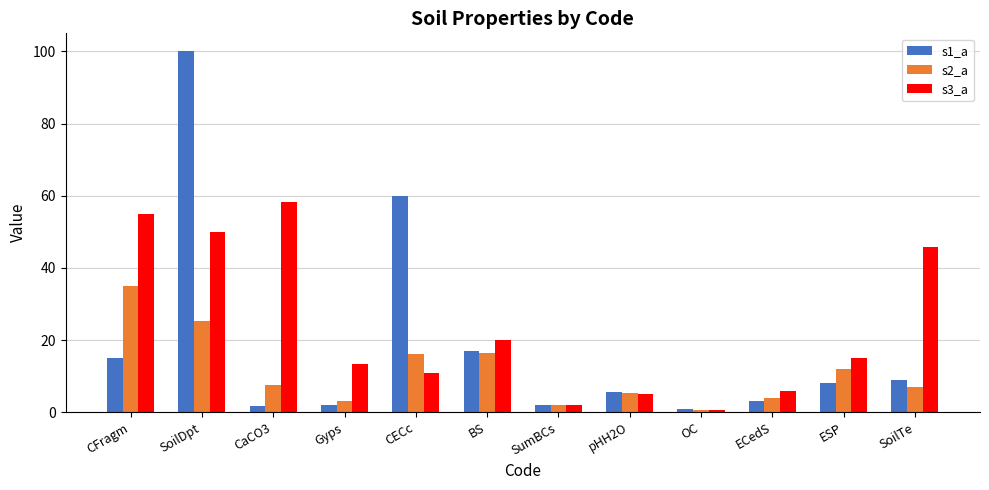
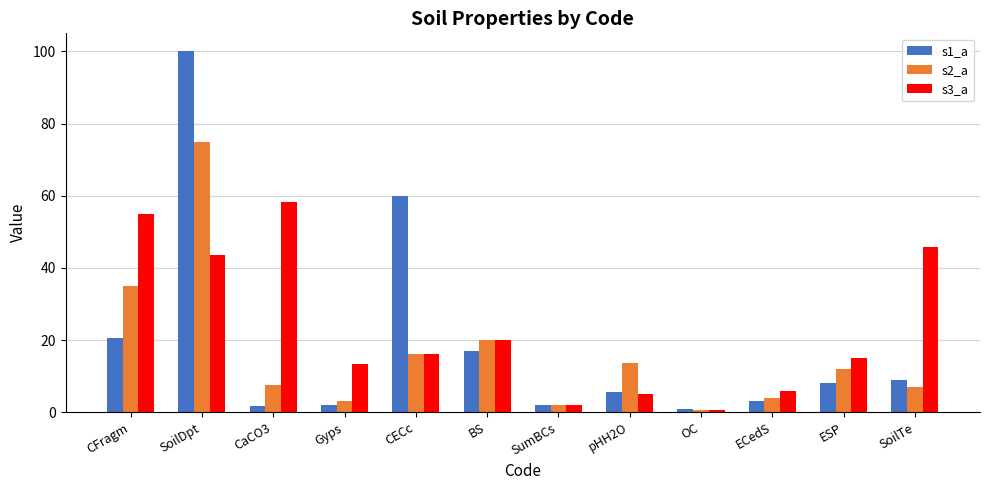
s1_a, CFragm: 15 -> 21
s2_a, SoilDpt: 25 -> 75
s3_a, SoilDpt: 50 -> 44
s3_a, CECc: 11 -> 16
s2_a, BS: 16 -> 20
s2_a, pHH2O: 5 -> 14
